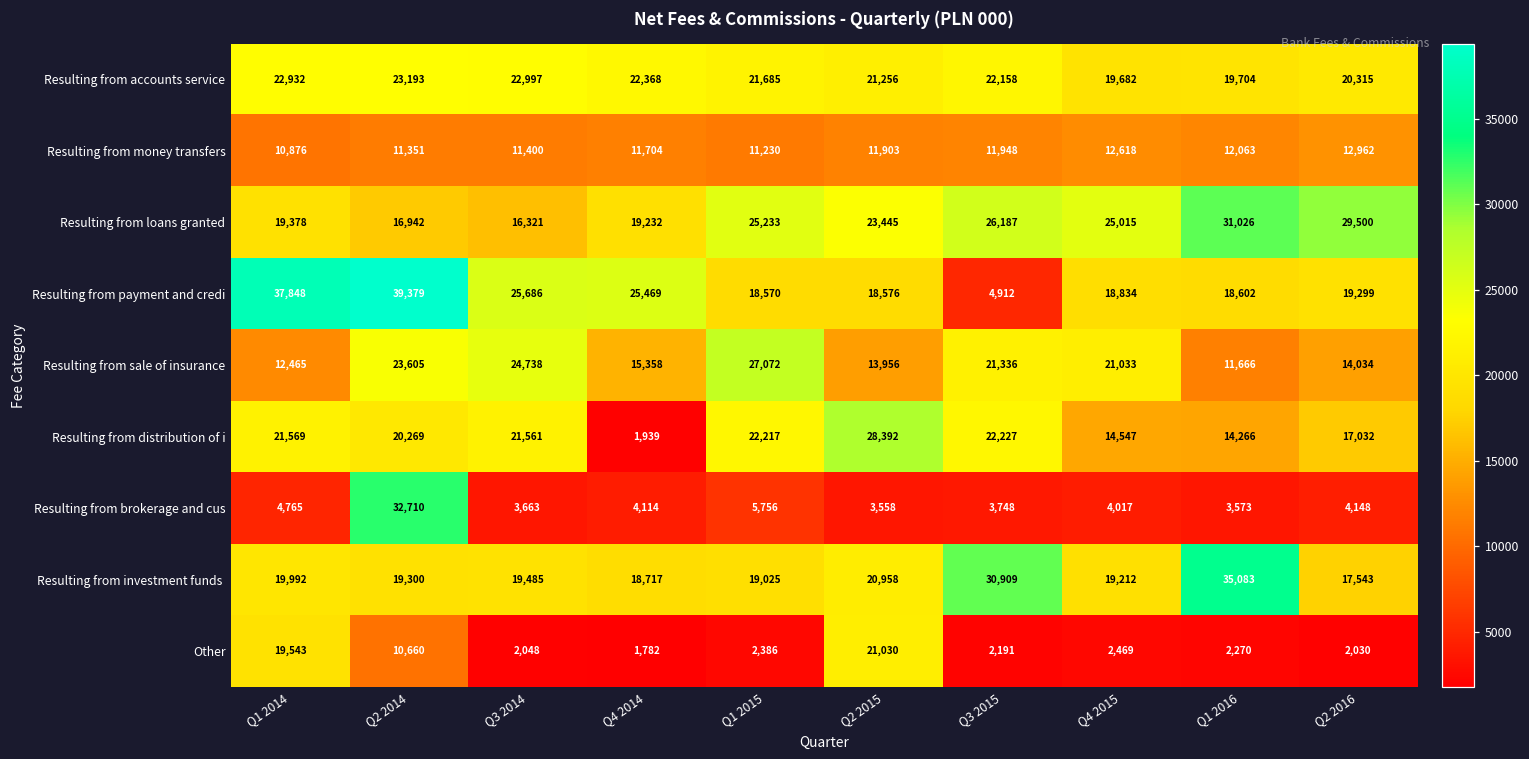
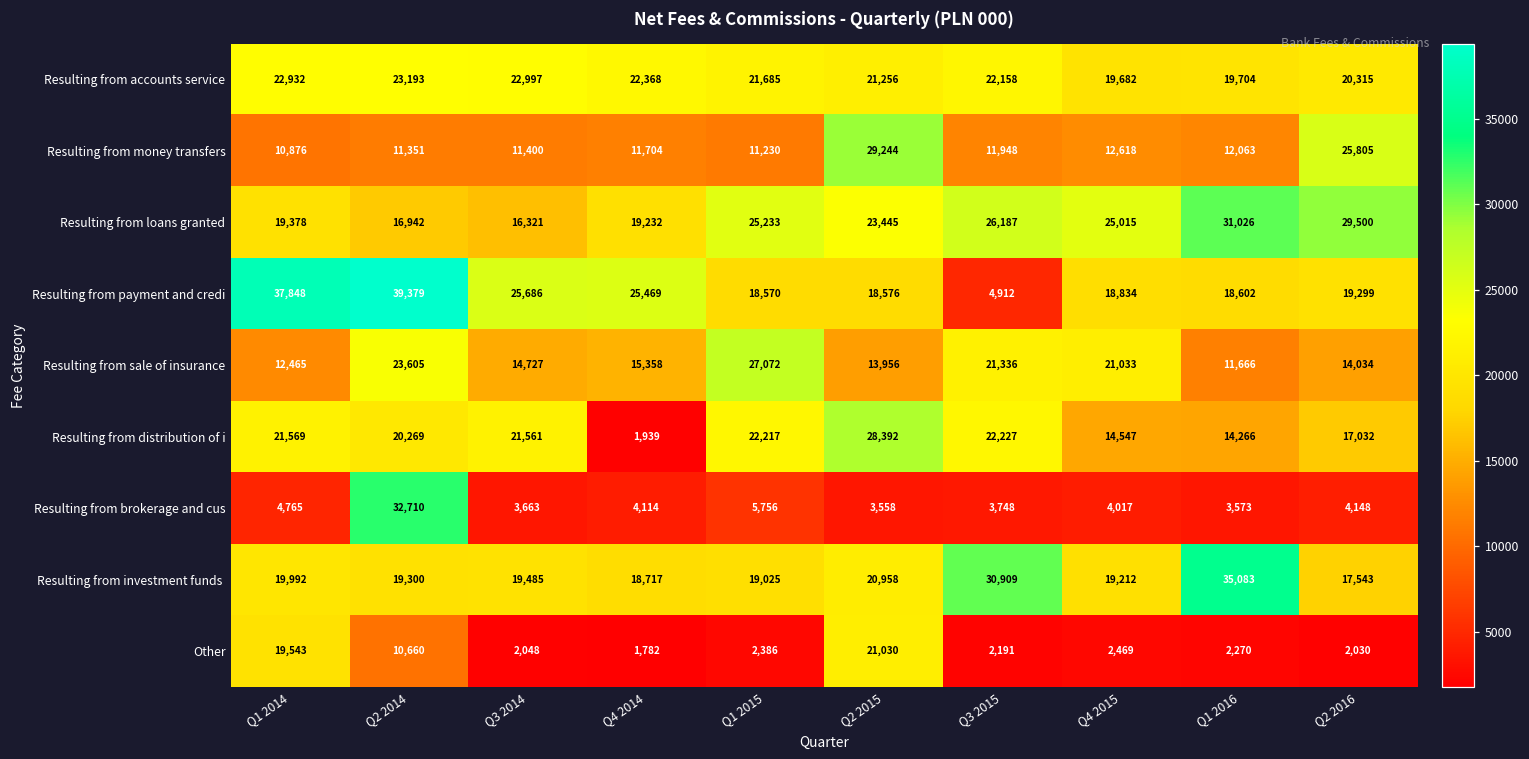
Resulting from money transfers, Q2 2015: 11,903 -> 29,244
Resulting from money transfers, Q2 2016: 12,962 -> 25,805
Resulting from sale of insurance, Q3 2014: 24,738 -> 14,727
